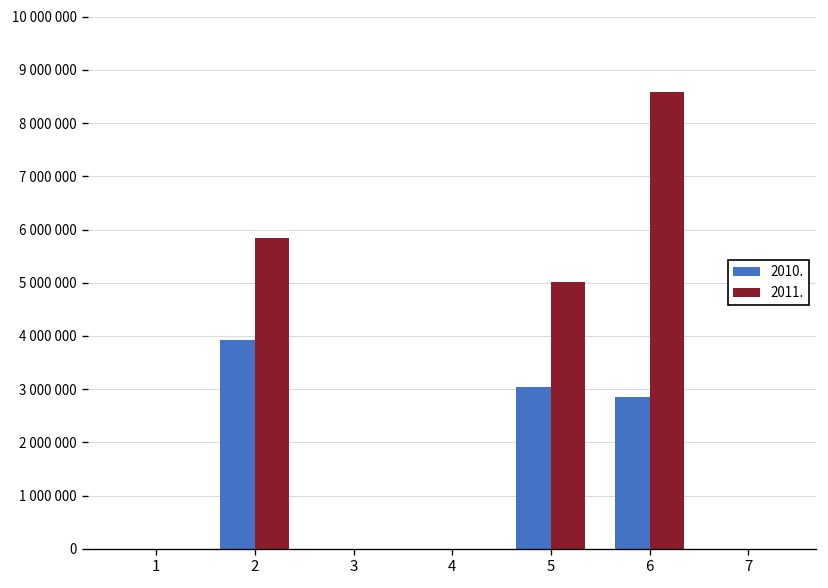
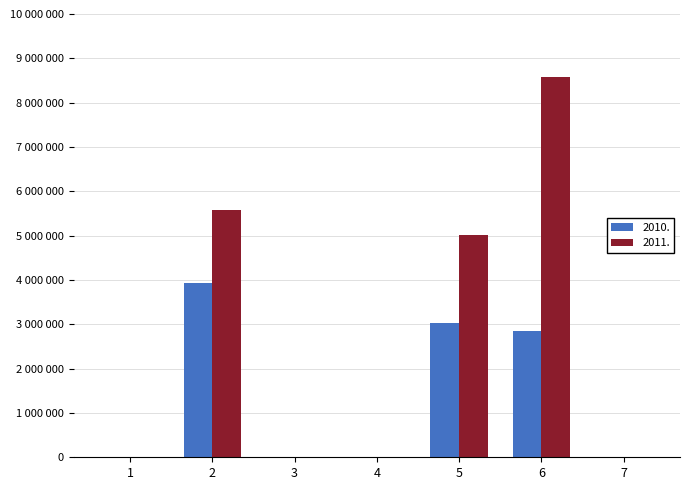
2011., 2: 5800000 -> 5600000
